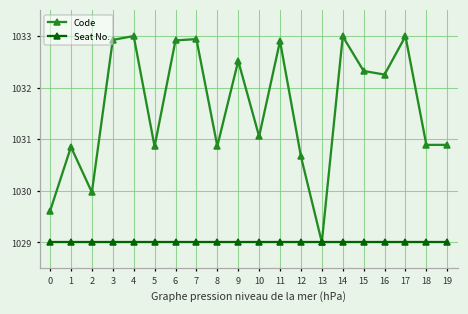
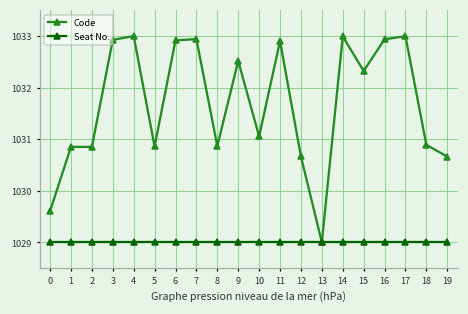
Code, 2: 1030.0 -> 1030.9
Code, 16: 1032.3 -> 1032.9
Code, 19: 1030.9 -> 1030.7
